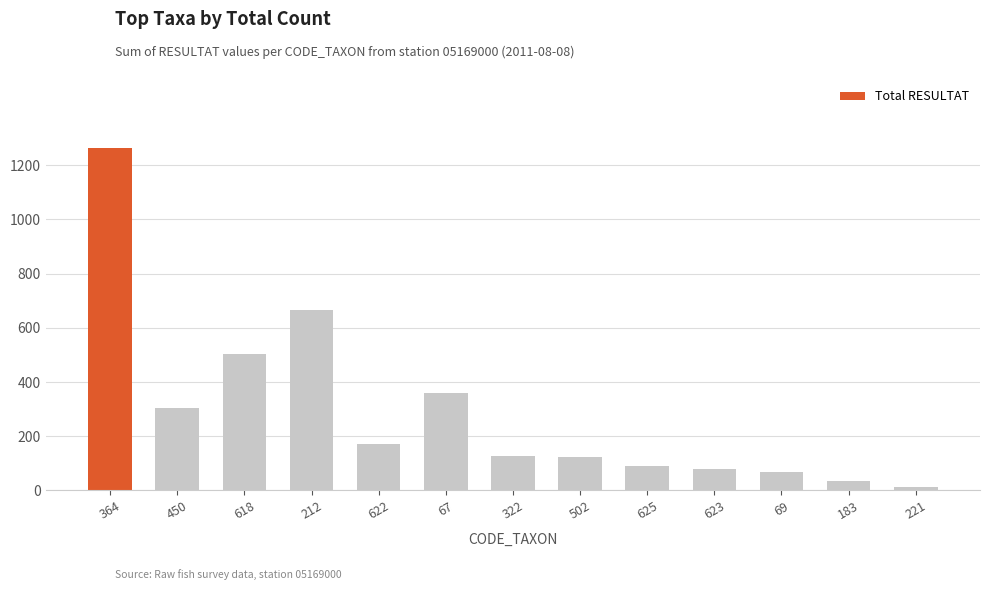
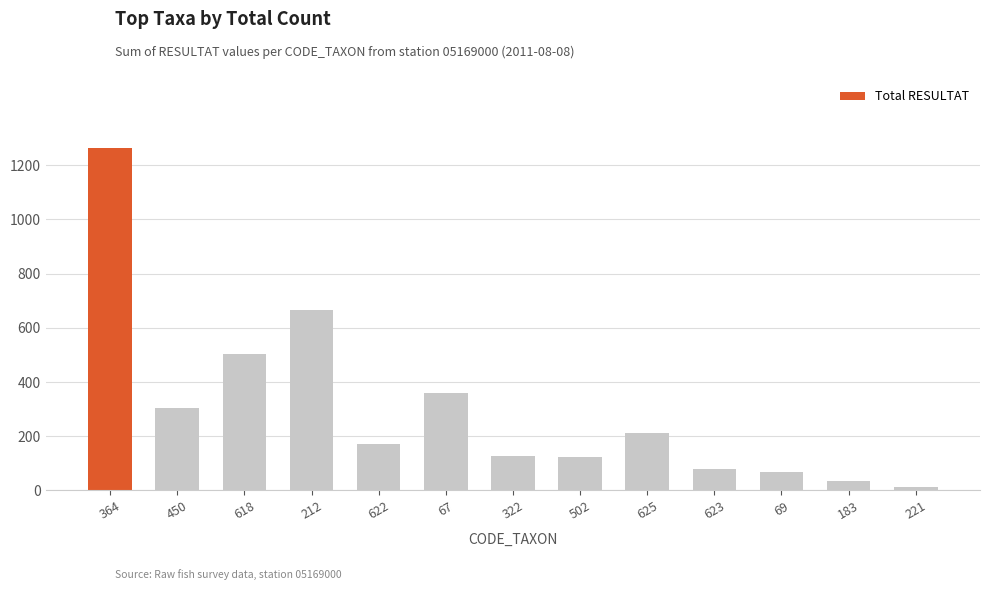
625: 90 -> 210
